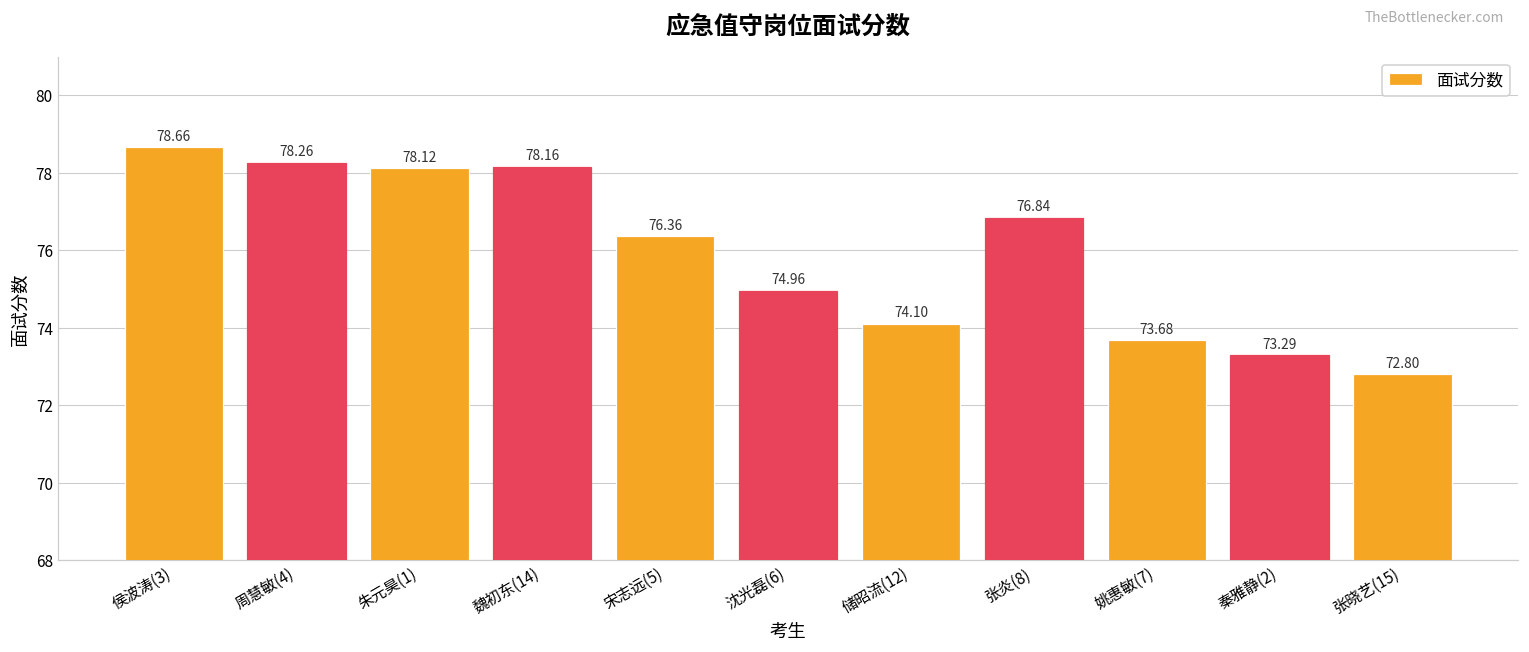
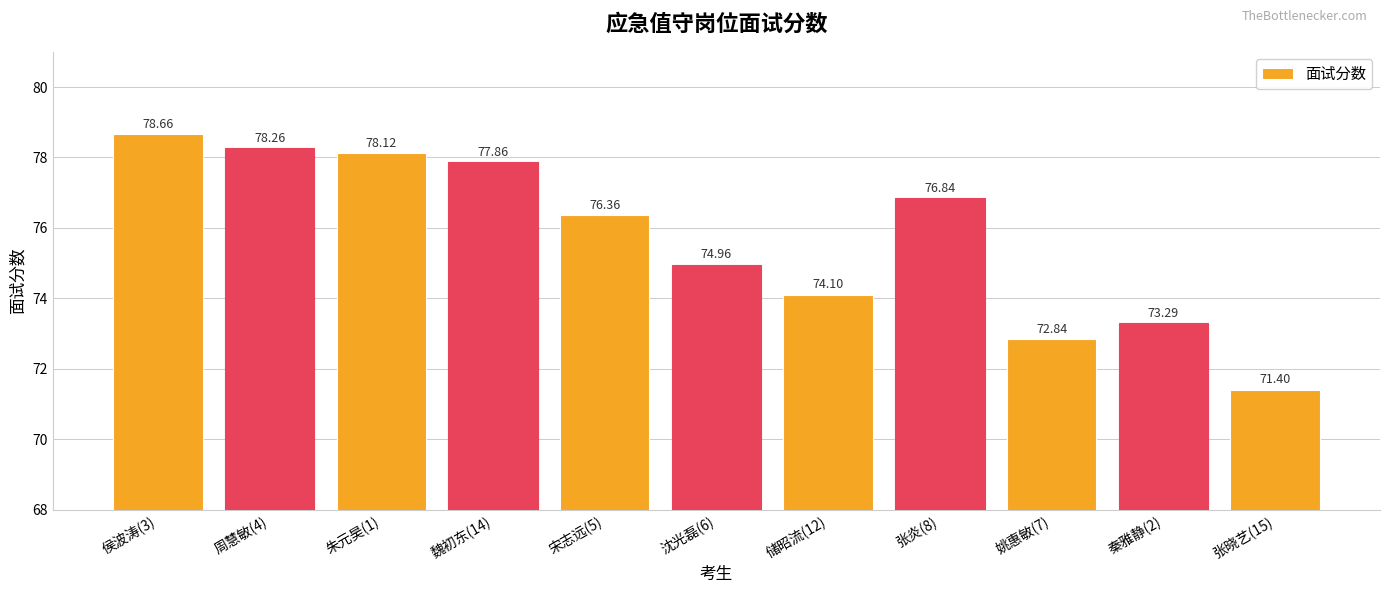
魏初东(14): 78.16 -> 77.86
姚惠敏(7): 73.68 -> 72.84
张晓艺(15): 72.80 -> 71.40
